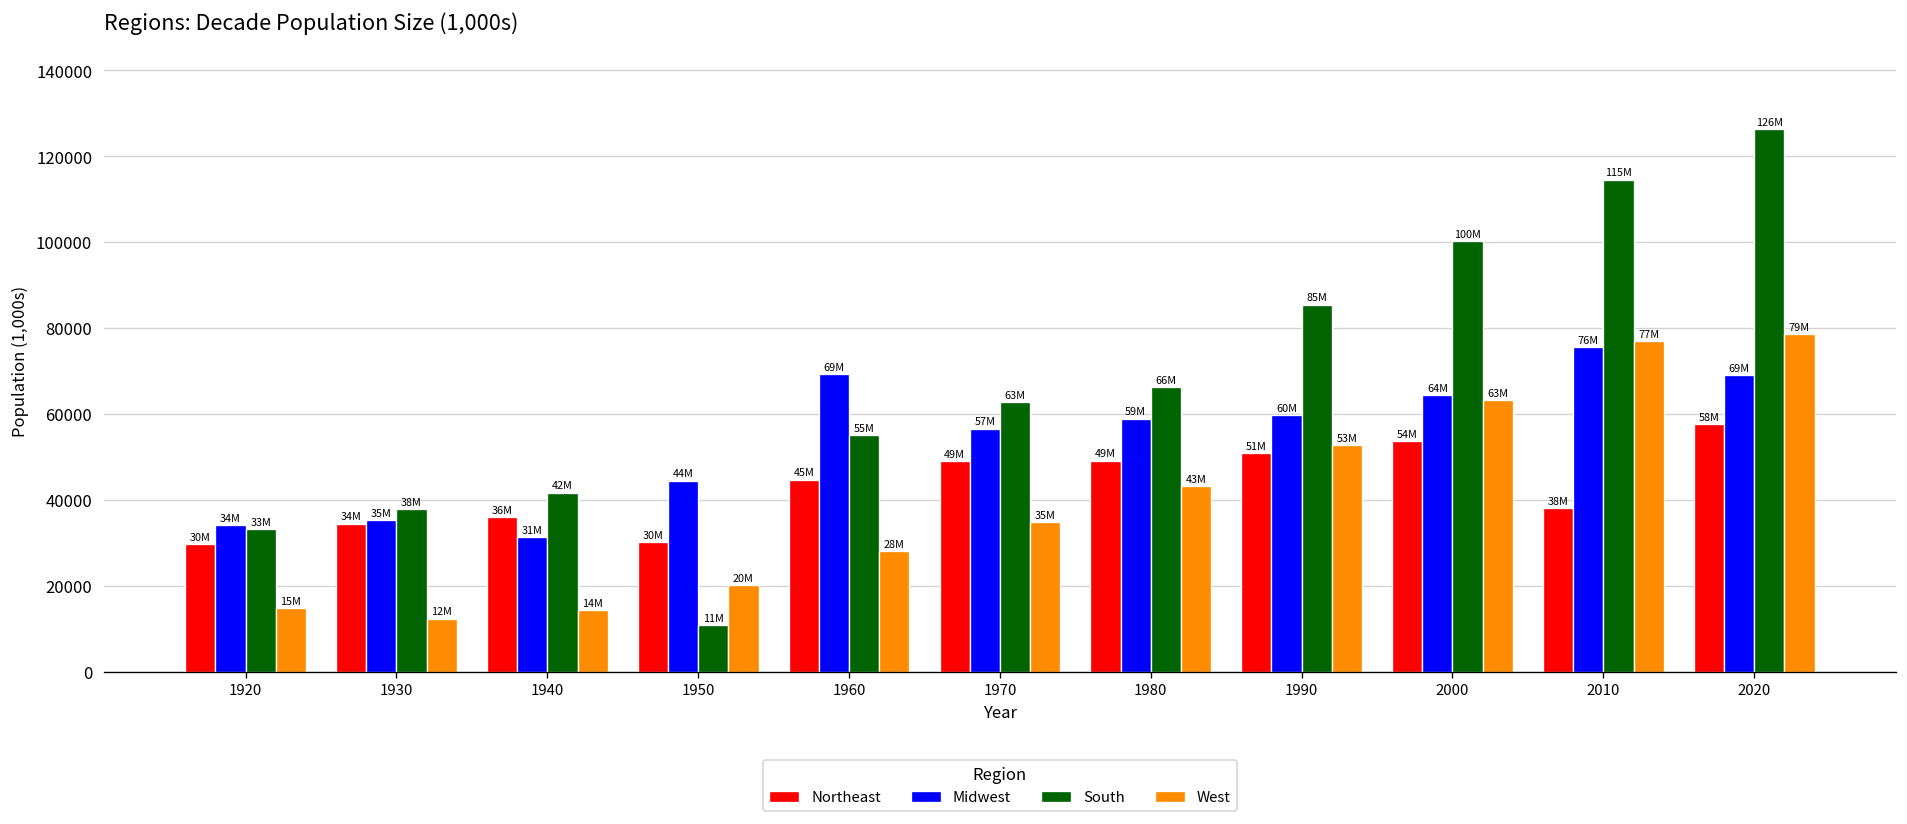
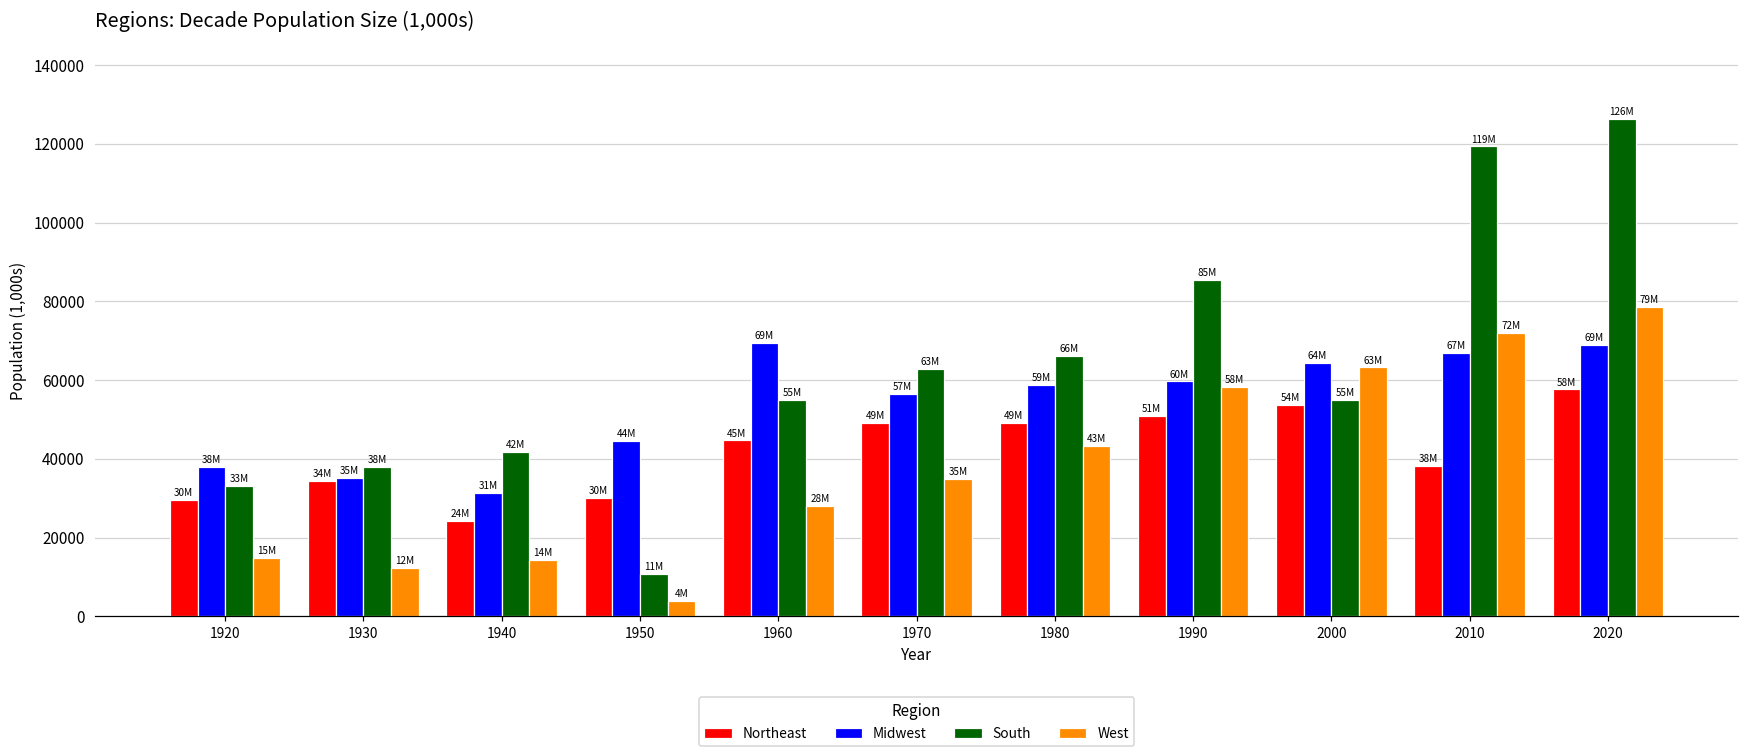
Midwest, 1920: 34M -> 38M
Northeast, 1940: 36M -> 24M
West, 1950: 20M -> 4M
West, 1990: 53M -> 58M
South, 2000: 100M -> 55M
Midwest, 2010: 76M -> 67M
South, 2010: 115M -> 119M
West, 2010: 77M -> 72M
